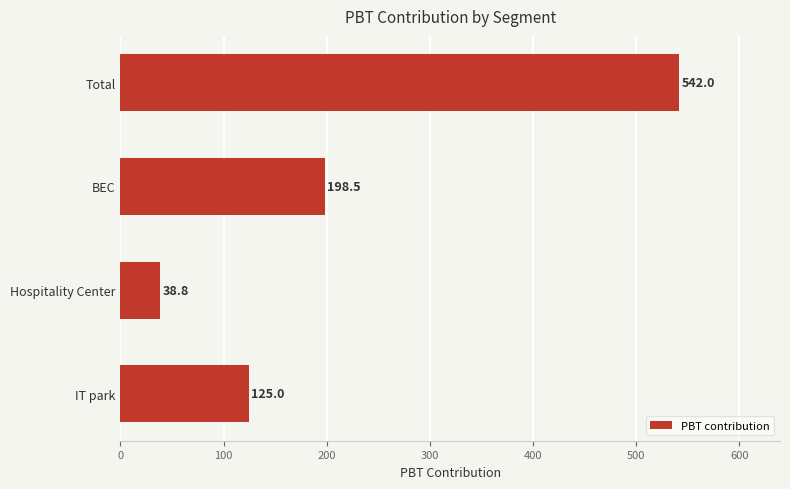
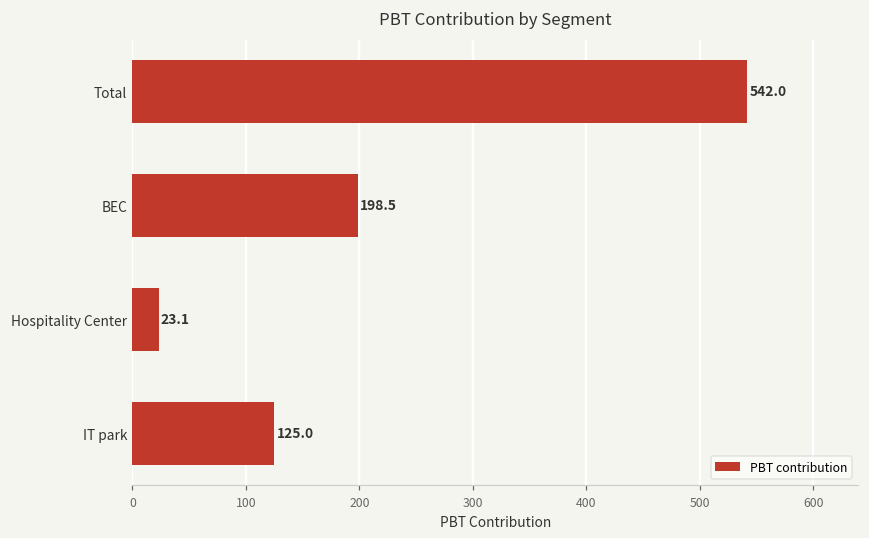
Hospitality Center: 38.8 -> 23.1
